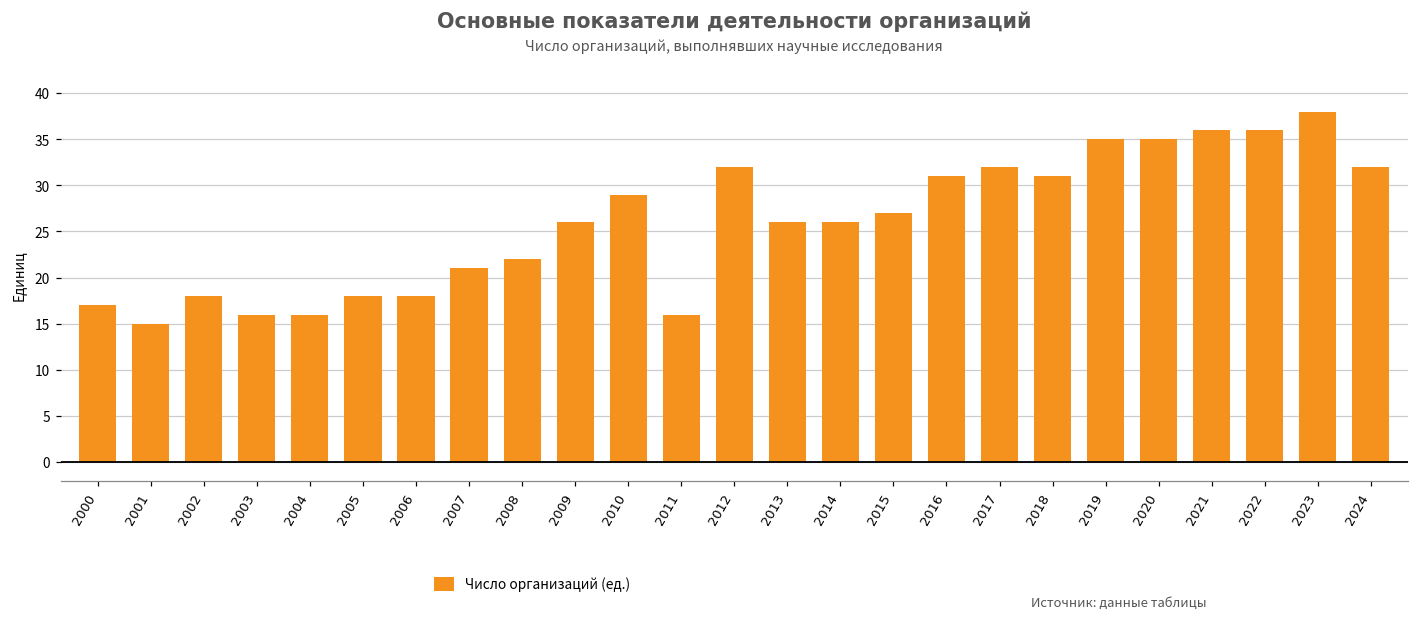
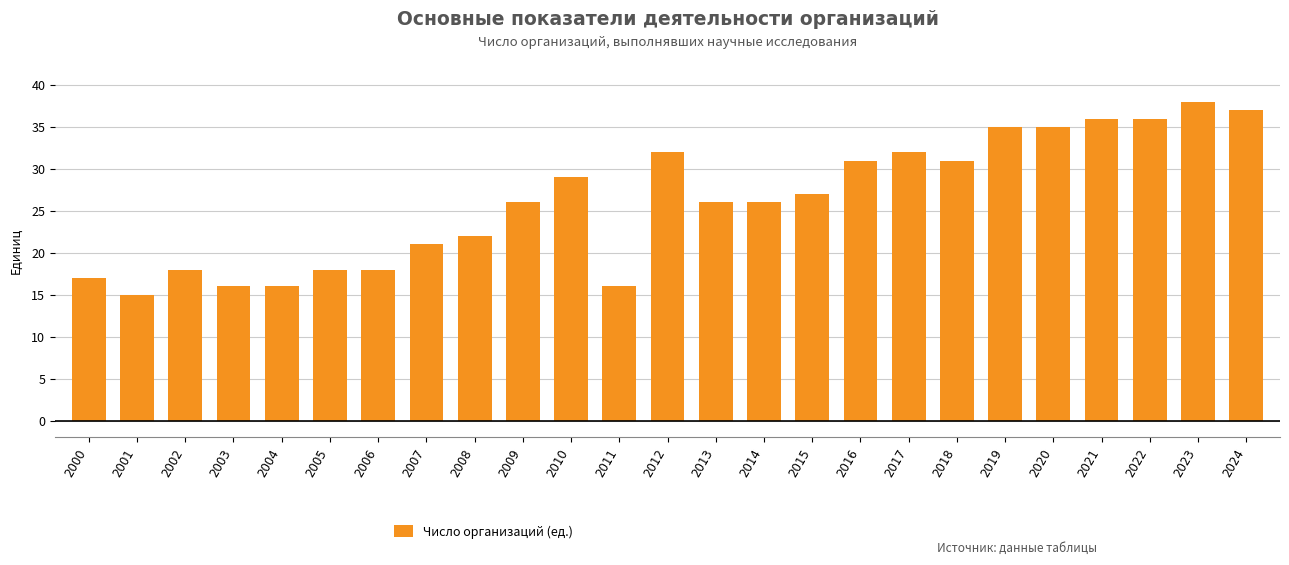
2024: 32 -> 37
